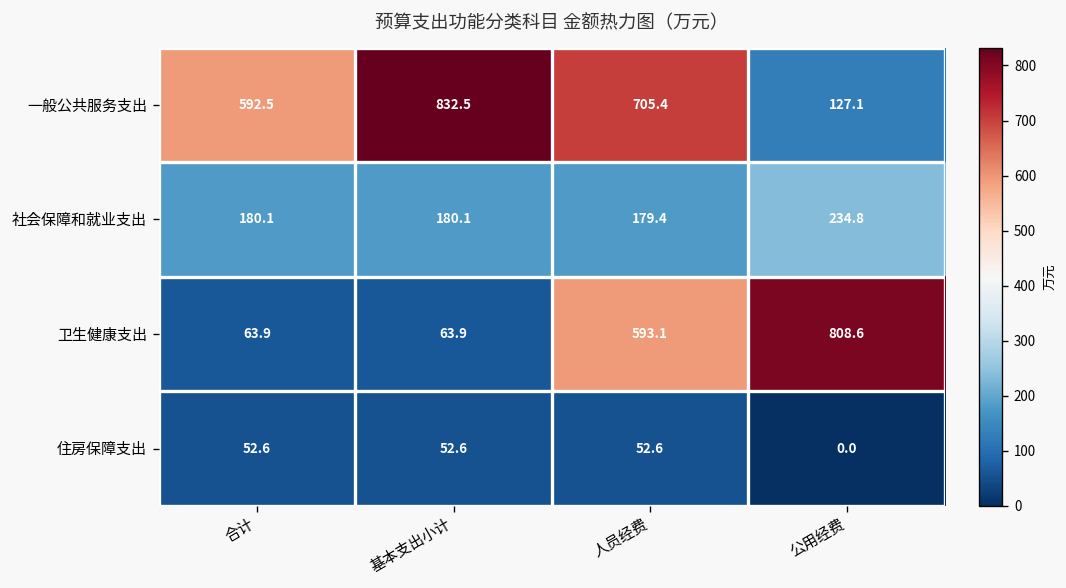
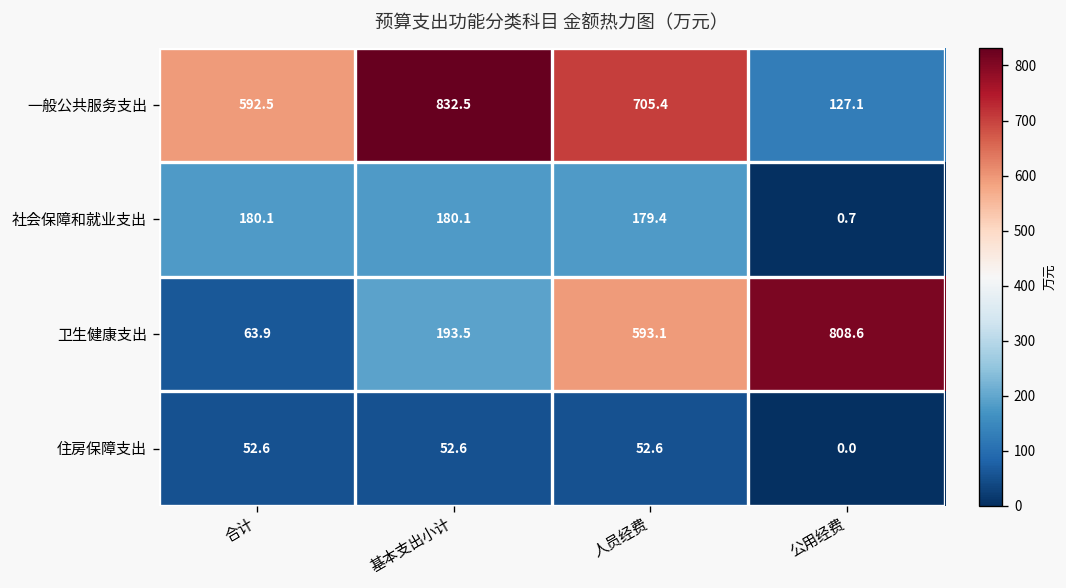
社会保障和就业支出, 公用经费: 234.8 -> 0.7
卫生健康支出, 基本支出小计: 63.9 -> 193.5
